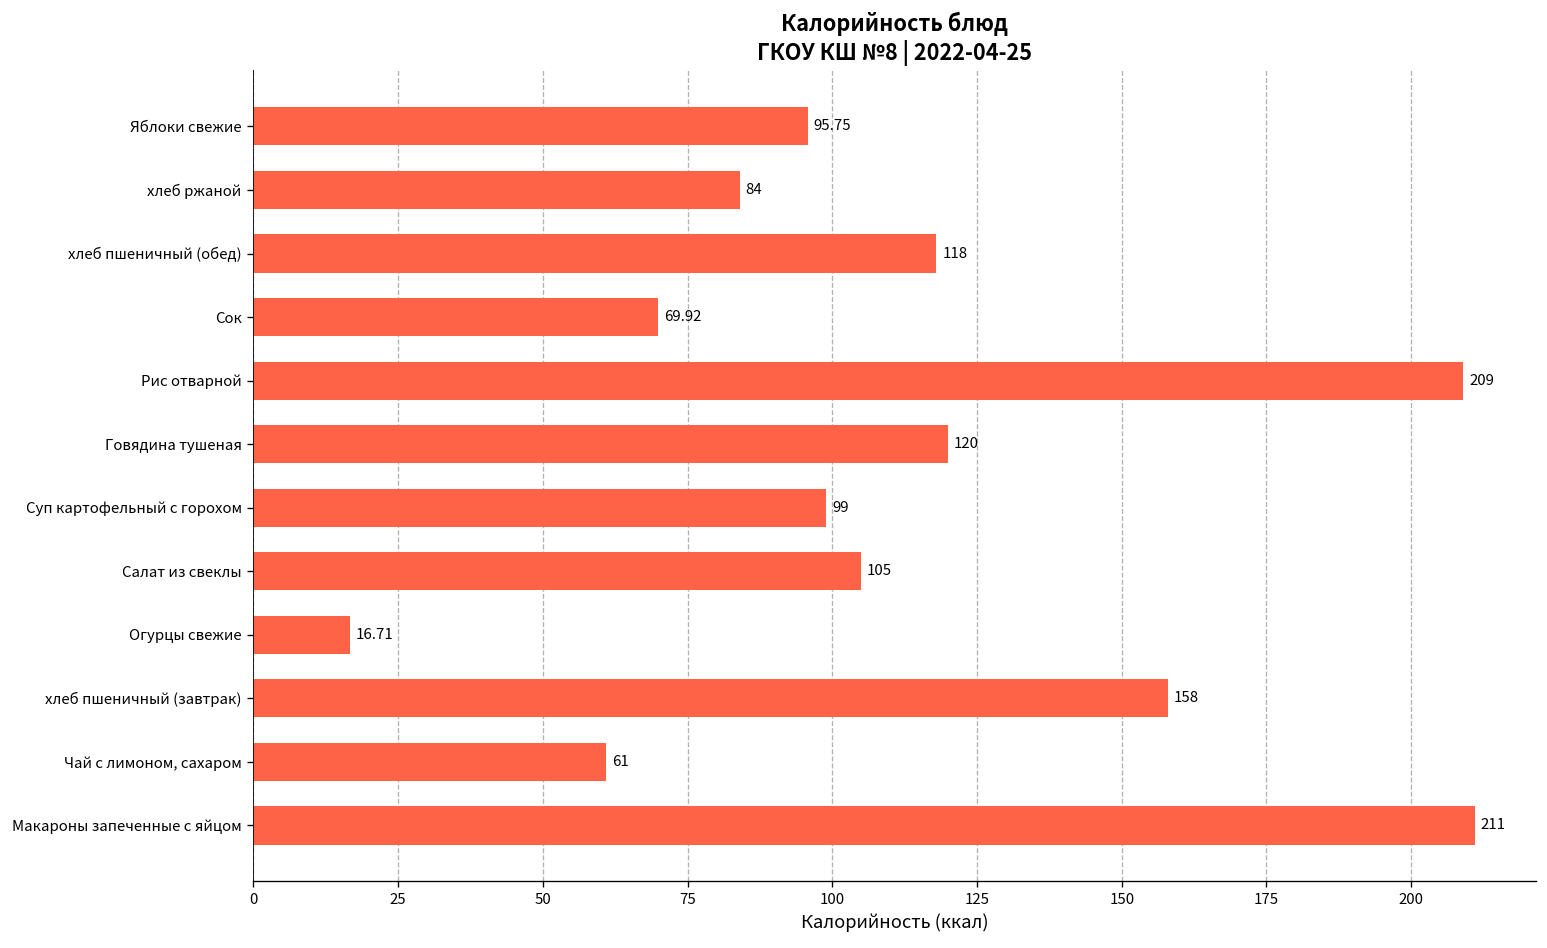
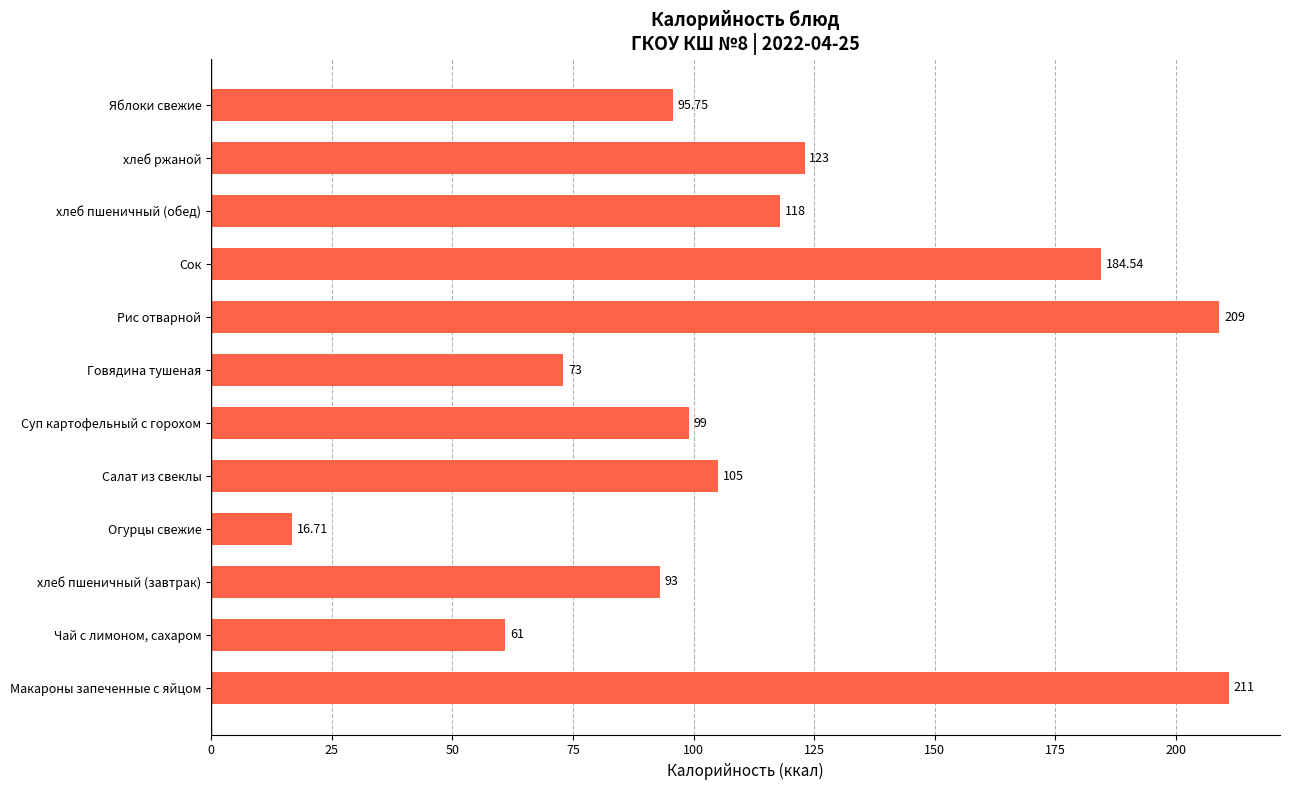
хлеб ржаной: 84 -> 123
Сок: 69.92 -> 184.54
Говядина тушеная: 120 -> 73
хлеб пшеничный (завтрак): 158 -> 93
